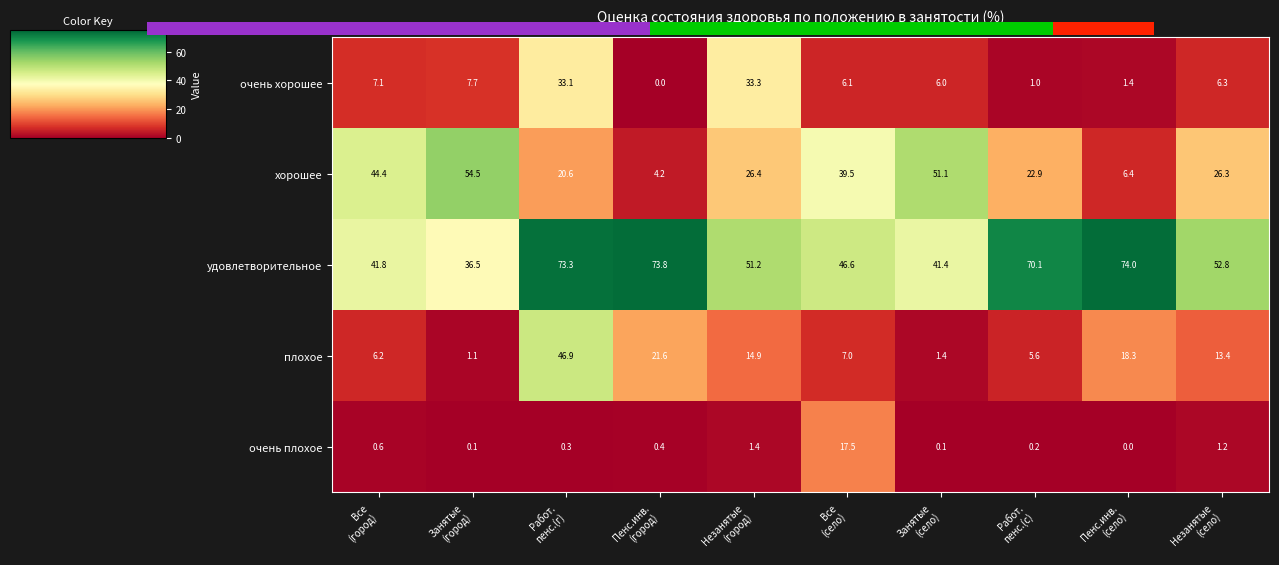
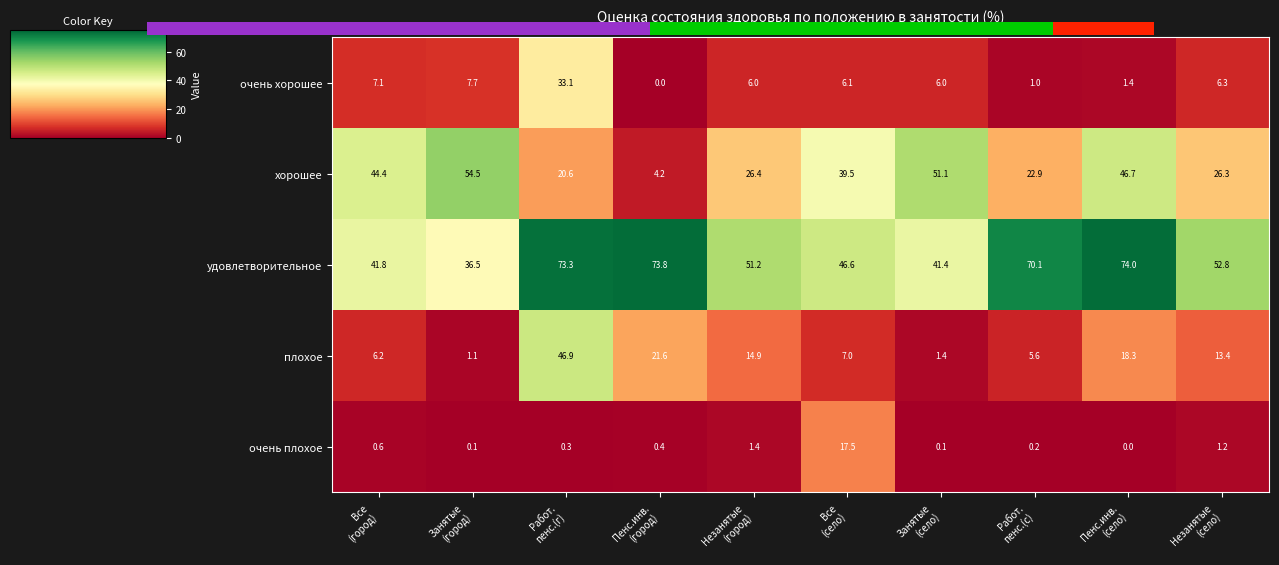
Оценка состояния здоровья по положению в занятости (%), очень хорошее, Незанятые (город): 33.3 -> 6.0
Оценка состояния здоровья по положению в занятости (%), хорошее, Пенс.инв. (село): 6.4 -> 46.7
